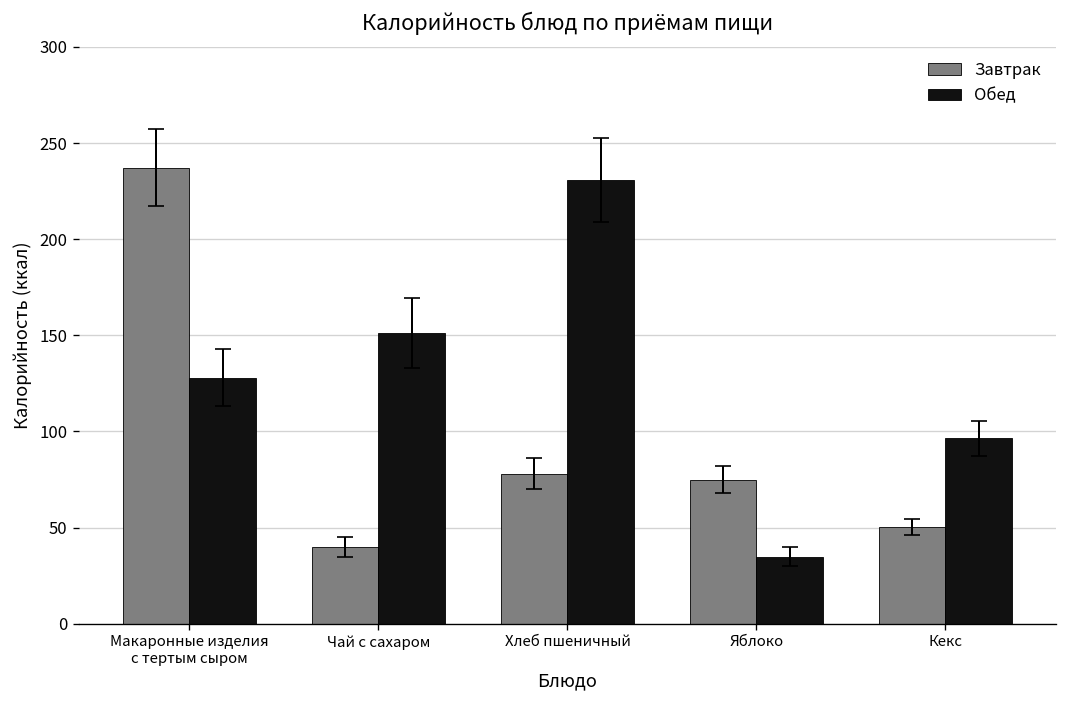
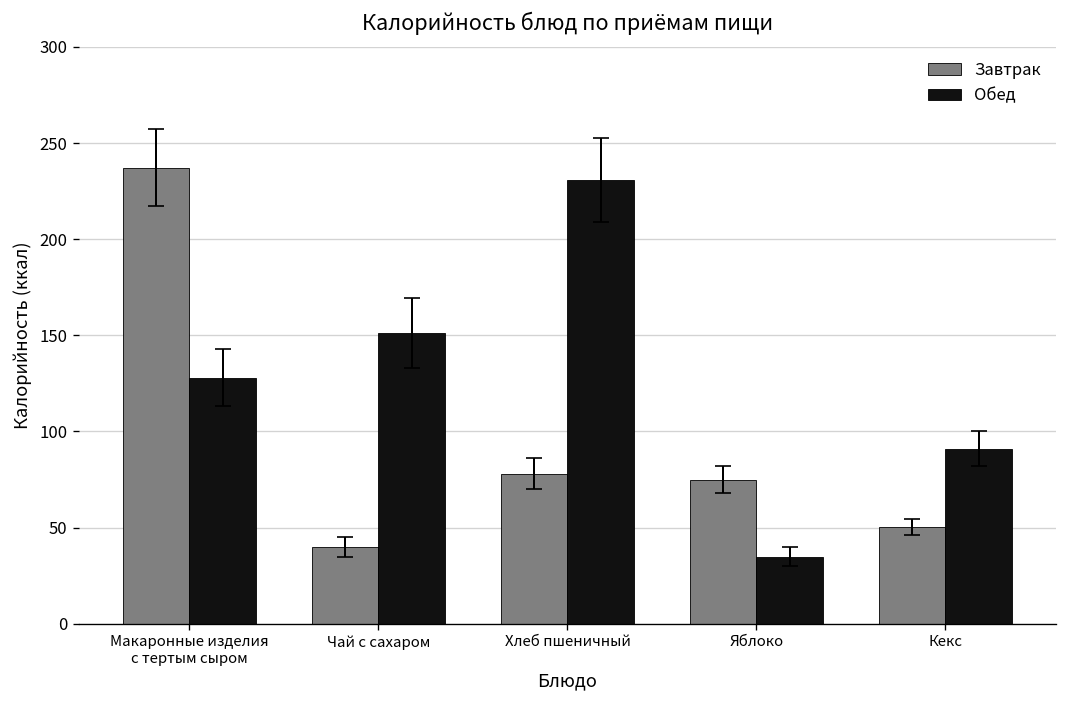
Обед, Кекс: 96 -> 91
